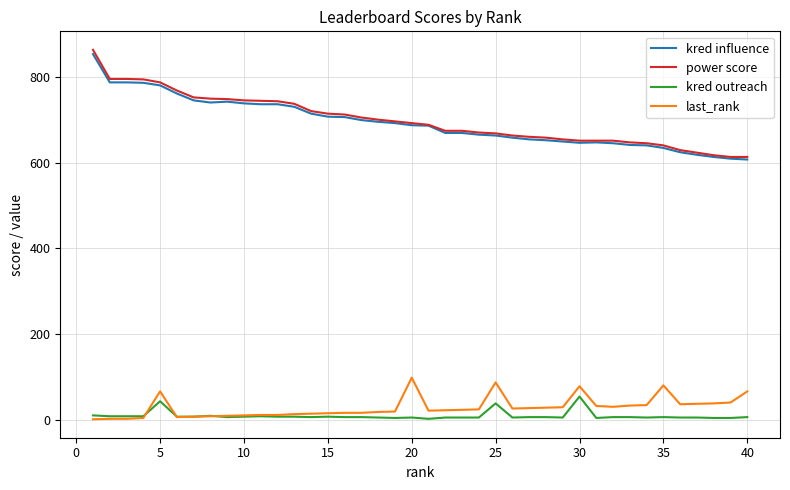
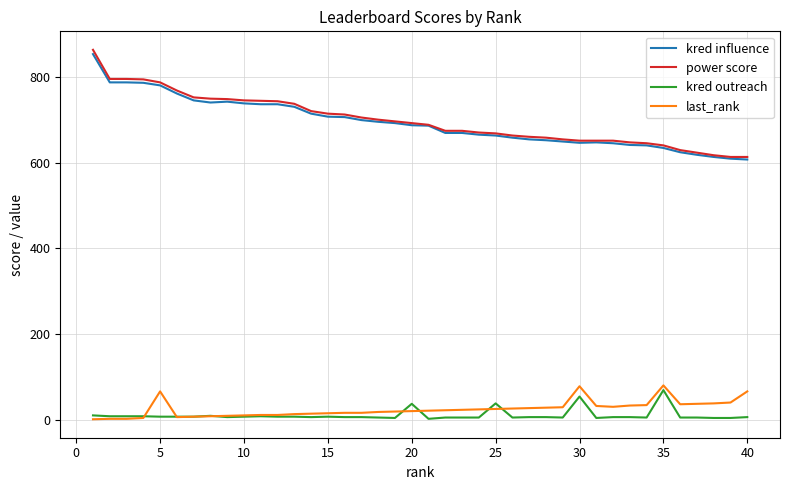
kred outreach, 5: 40 -> 10
kred outreach, 20: 10 -> 40
last_rank, 20: 100 -> 20
last_rank, 25: 90 -> 30
kred outreach, 35: 10 -> 70
